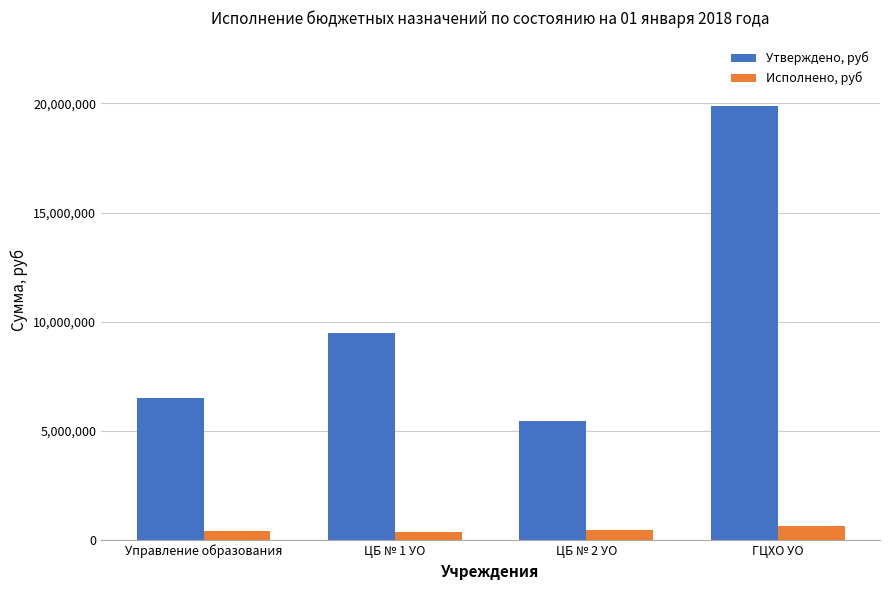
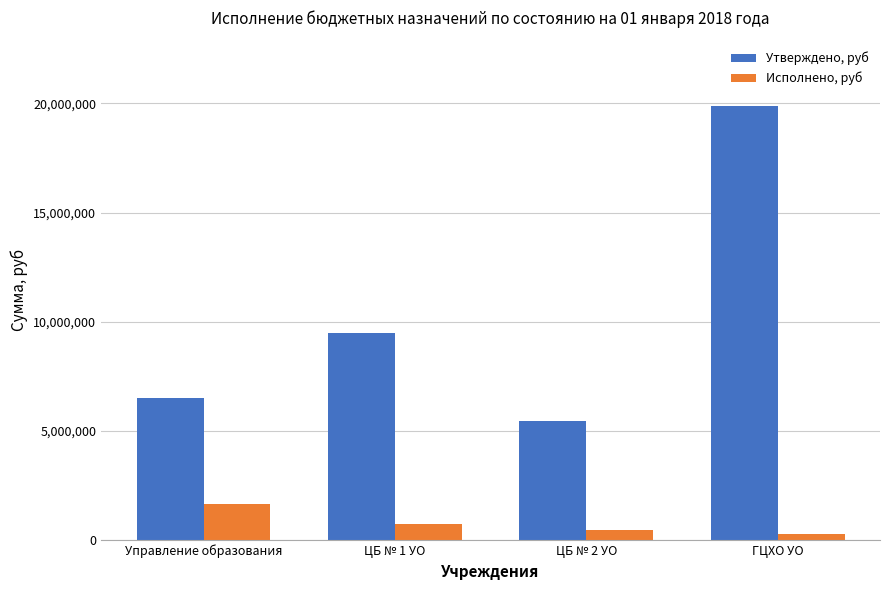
Исполнено, руб, Управление образования: 400,000 -> 1,600,000
Исполнено, руб, ЦБ № 1 УО: 300,000 -> 700,000
Исполнено, руб, ГЦХО УО: 700,000 -> 300,000
